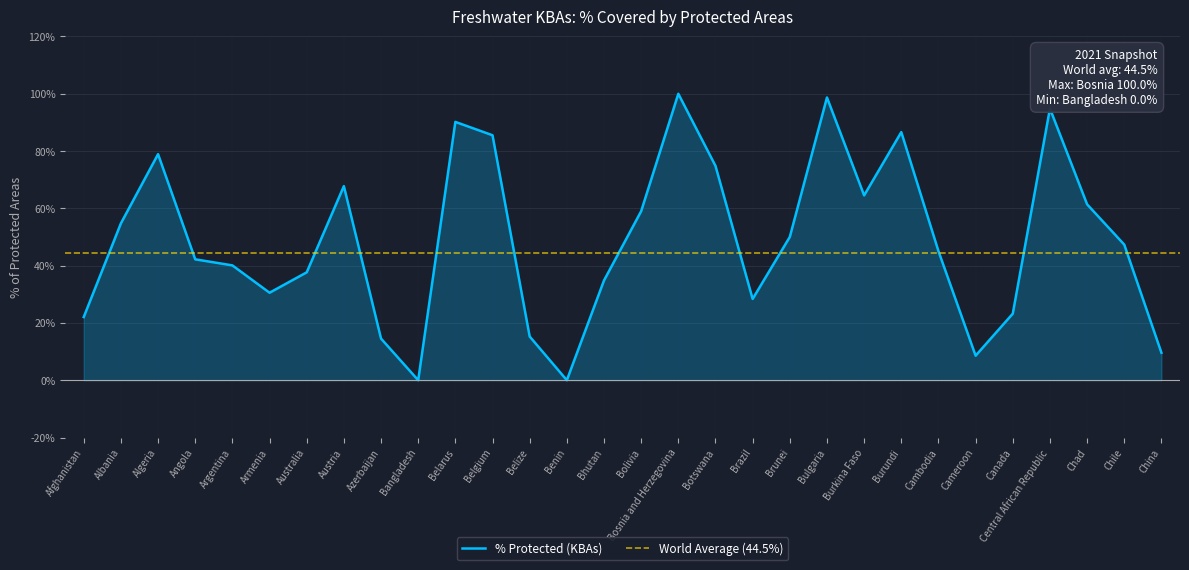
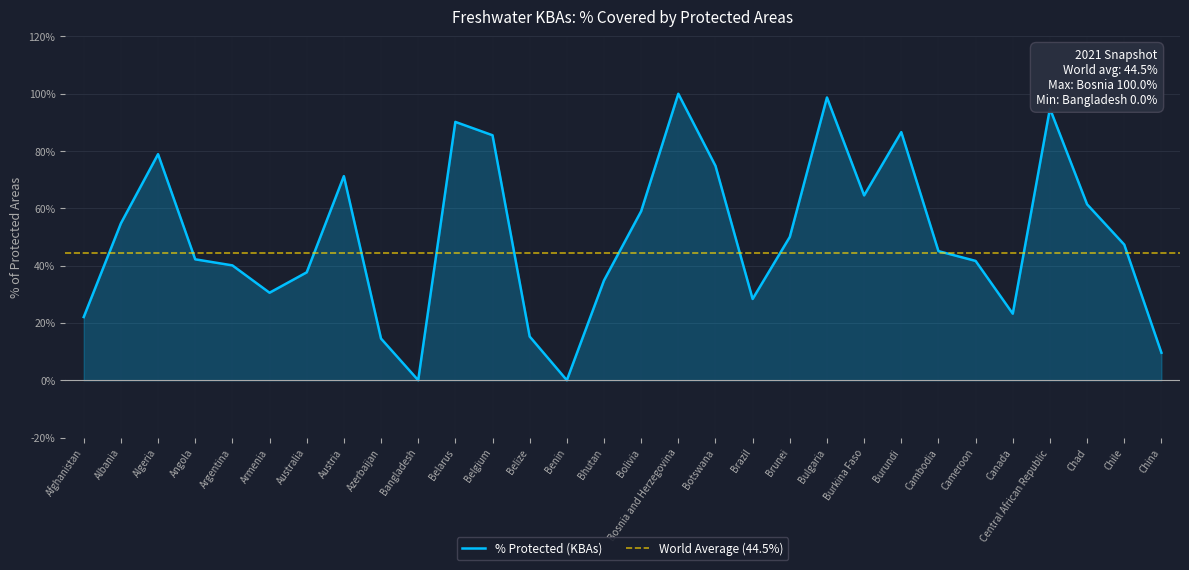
Austria: 68% -> 71%
Cameroon: 9% -> 42%
